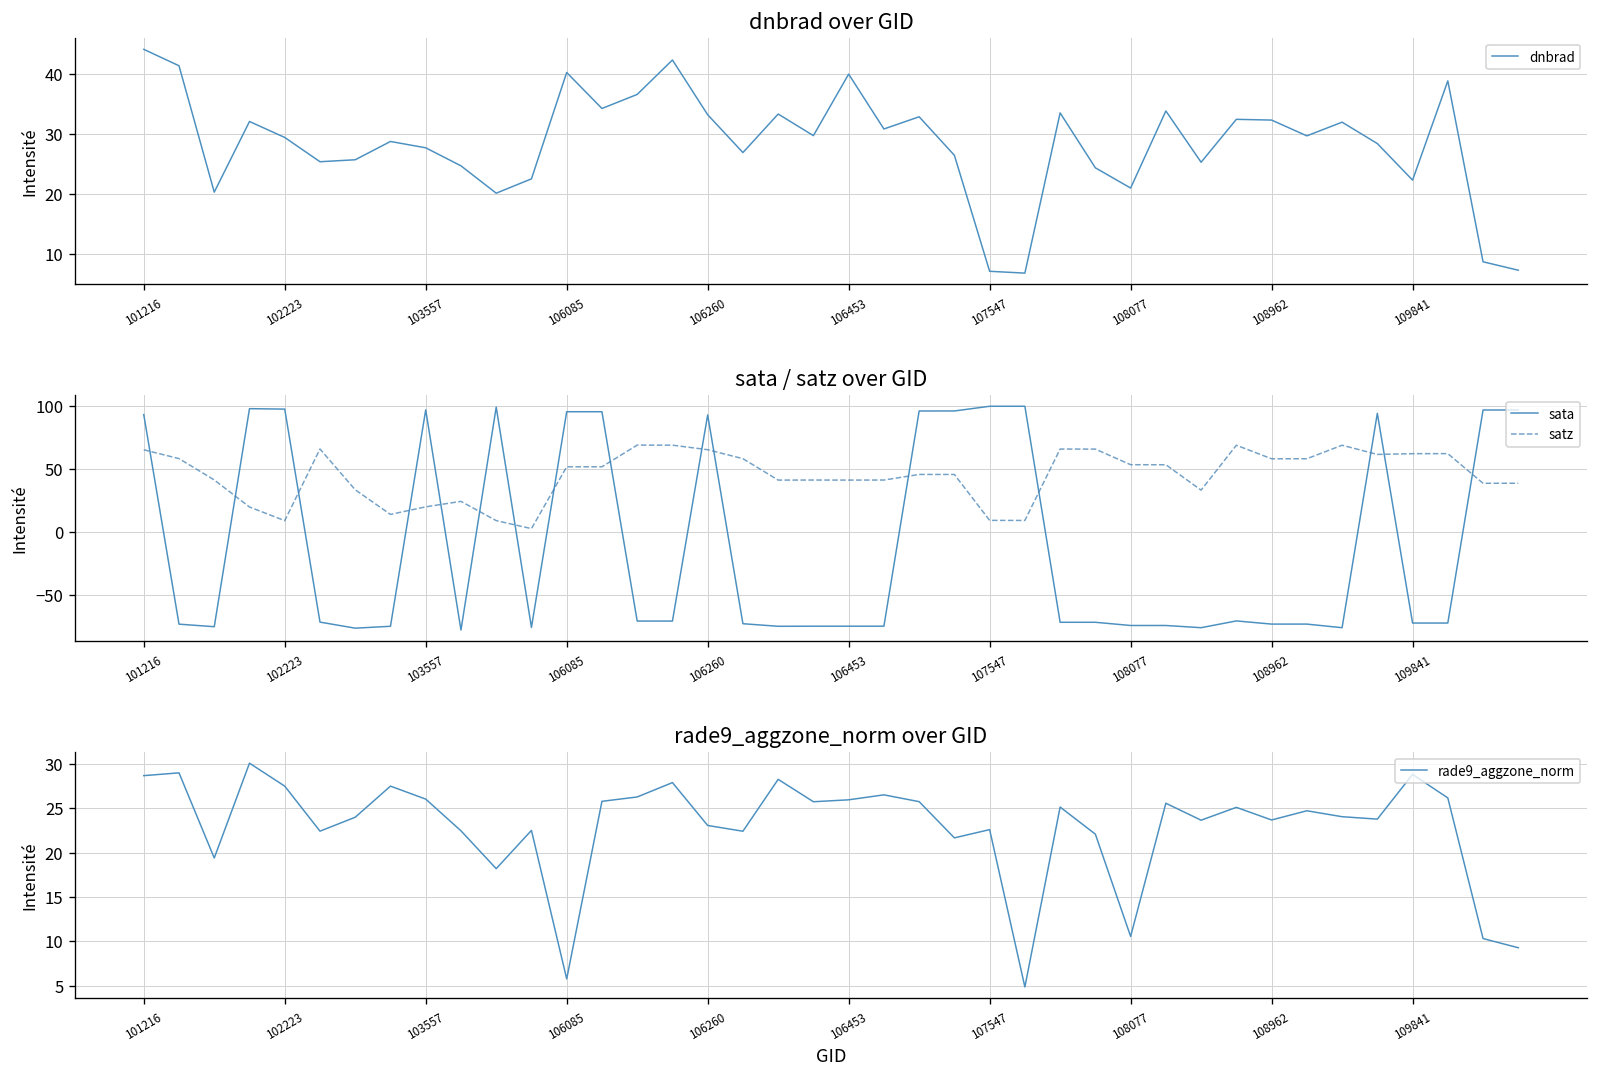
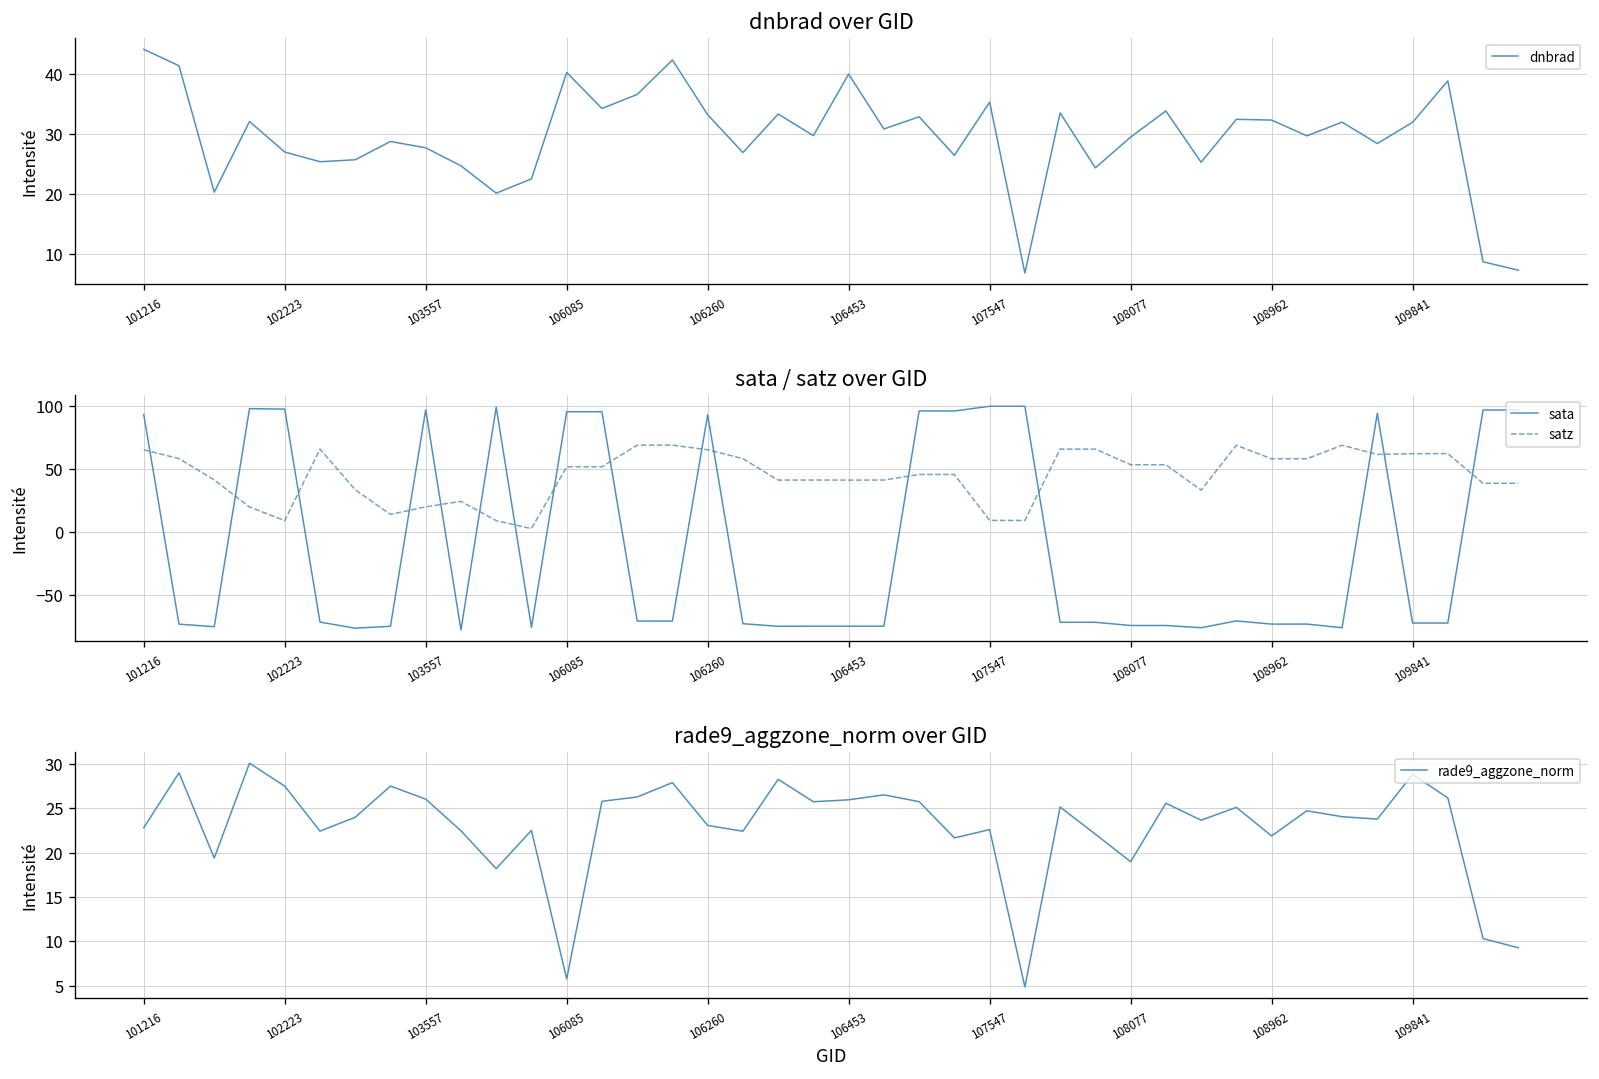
dnbrad over GID, 102223: 29 -> 27
dnbrad over GID, 107547: 7 -> 35
dnbrad over GID, 108077: 21 -> 29
dnbrad over GID, 109841: 22 -> 32
rade9_aggzone_norm over GID, 101216: 29 -> 23
rade9_aggzone_norm over GID, 108077: 11 -> 19
rade9_aggzone_norm over GID, 108962: 24 -> 22
